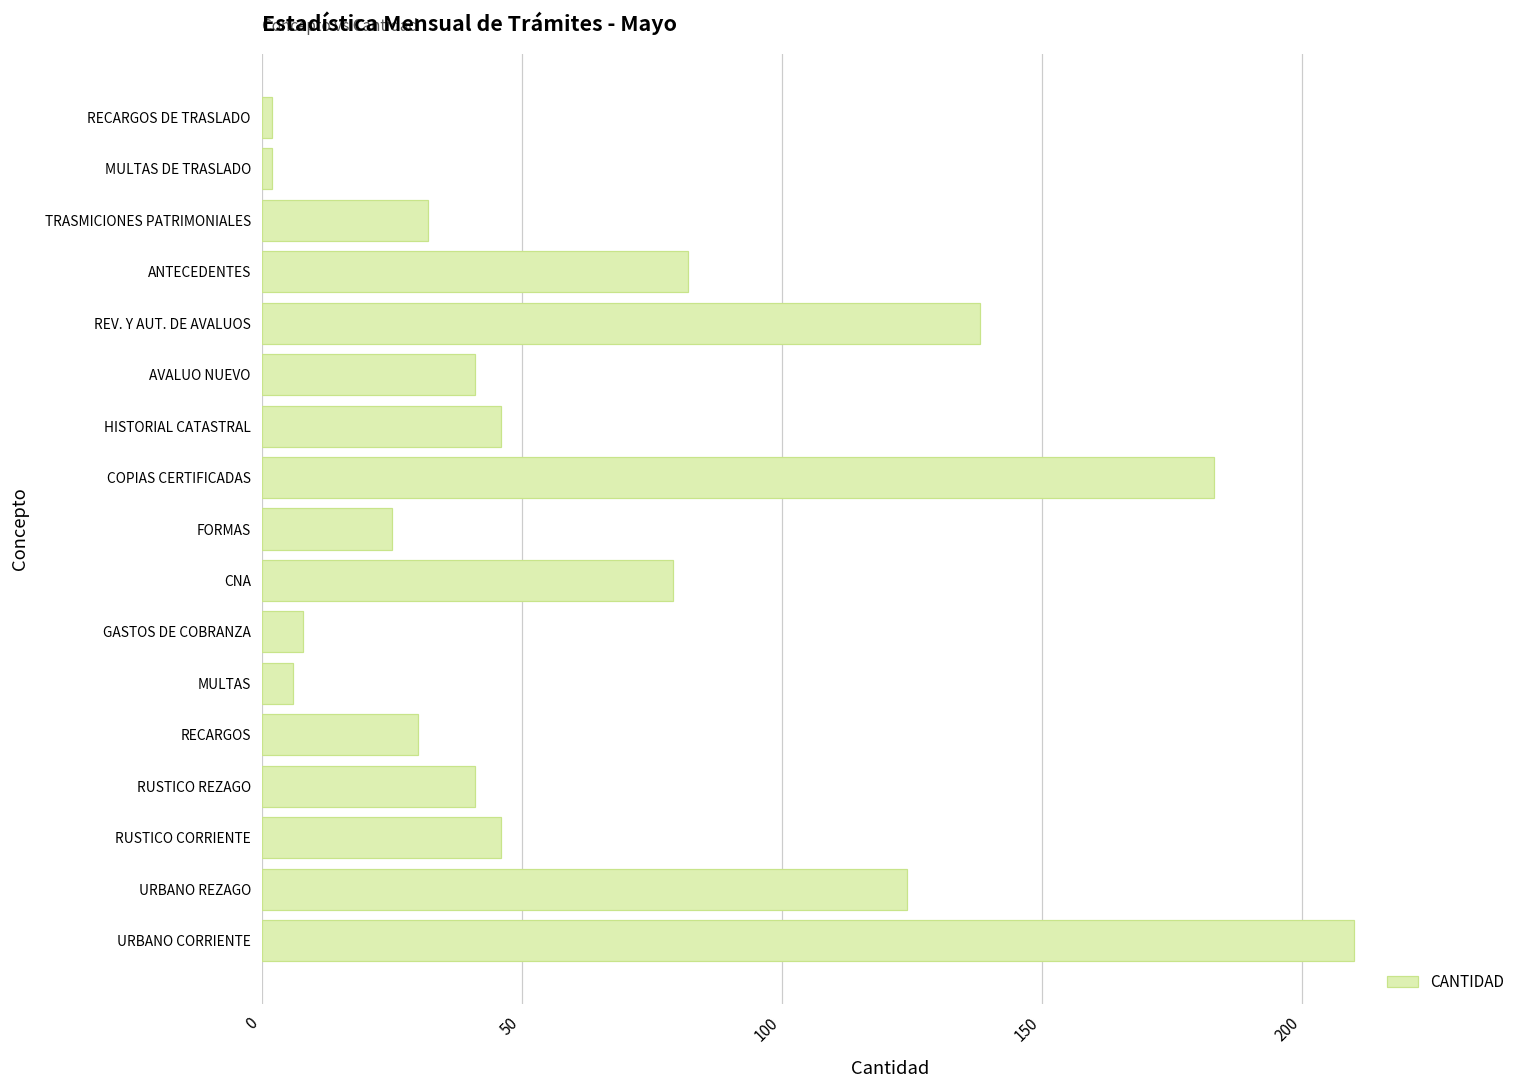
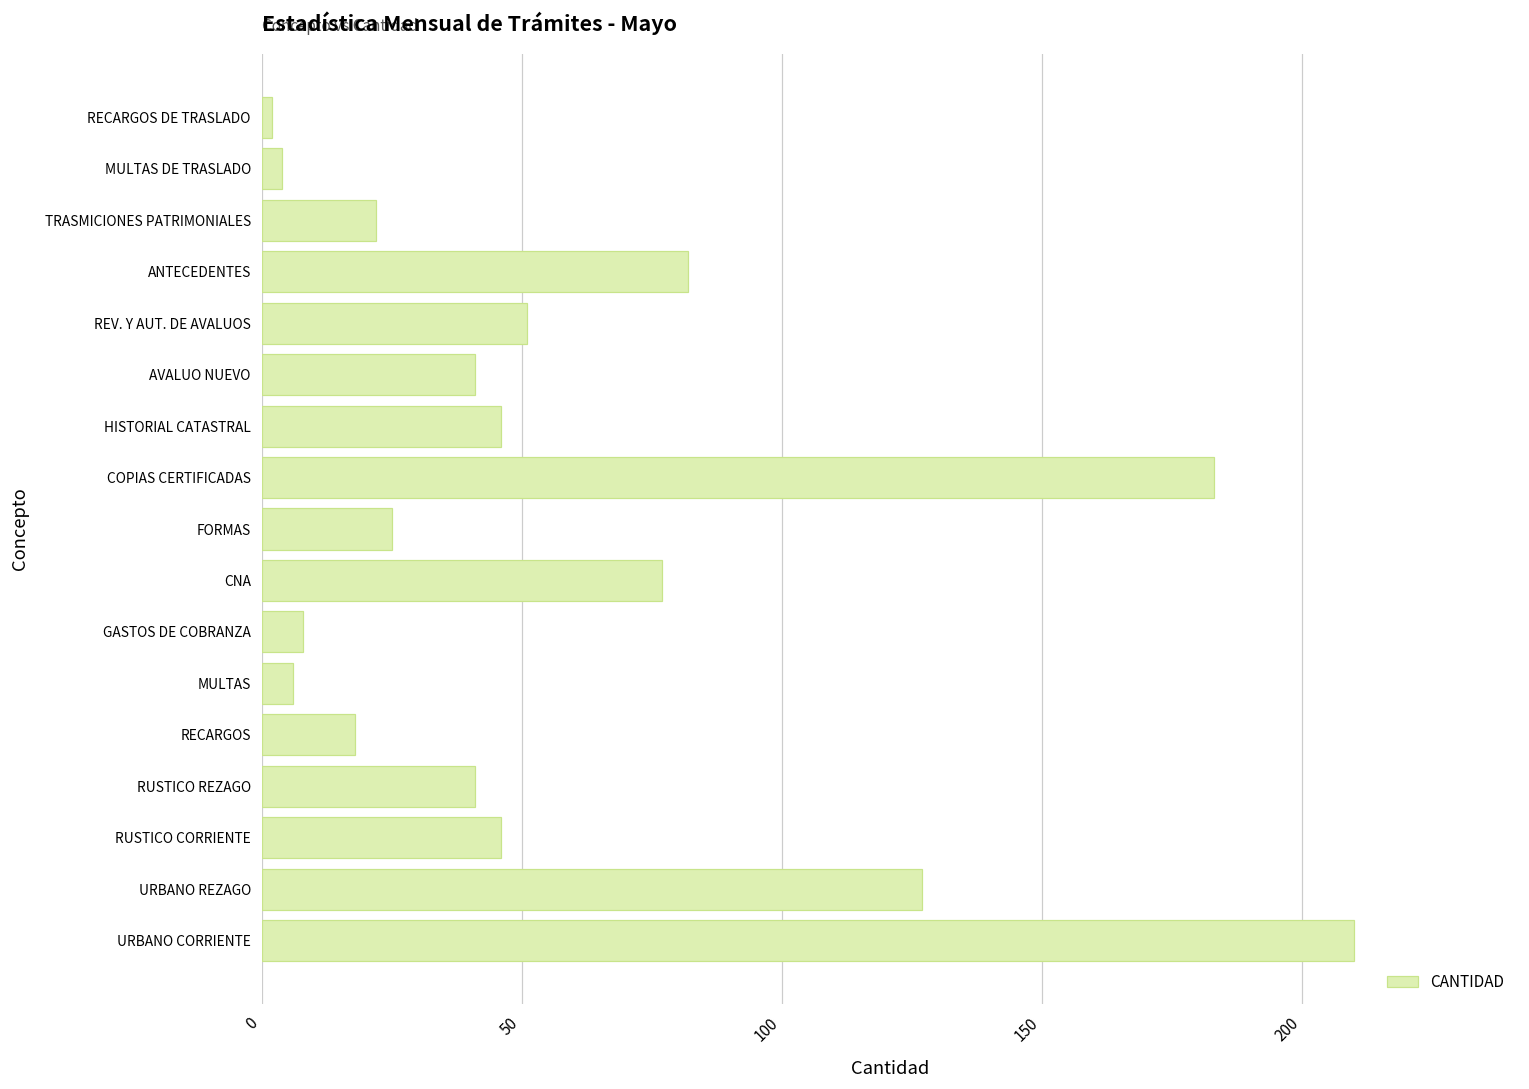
MULTAS DE TRASLADO: 2 -> 4
TRASMICIONES PATRIMONIALES: 32 -> 22
REV. Y AUT. DE AVALUOS: 138 -> 51
CNA: 79 -> 77
RECARGOS: 30 -> 18
URBANO REZAGO: 124 -> 127
